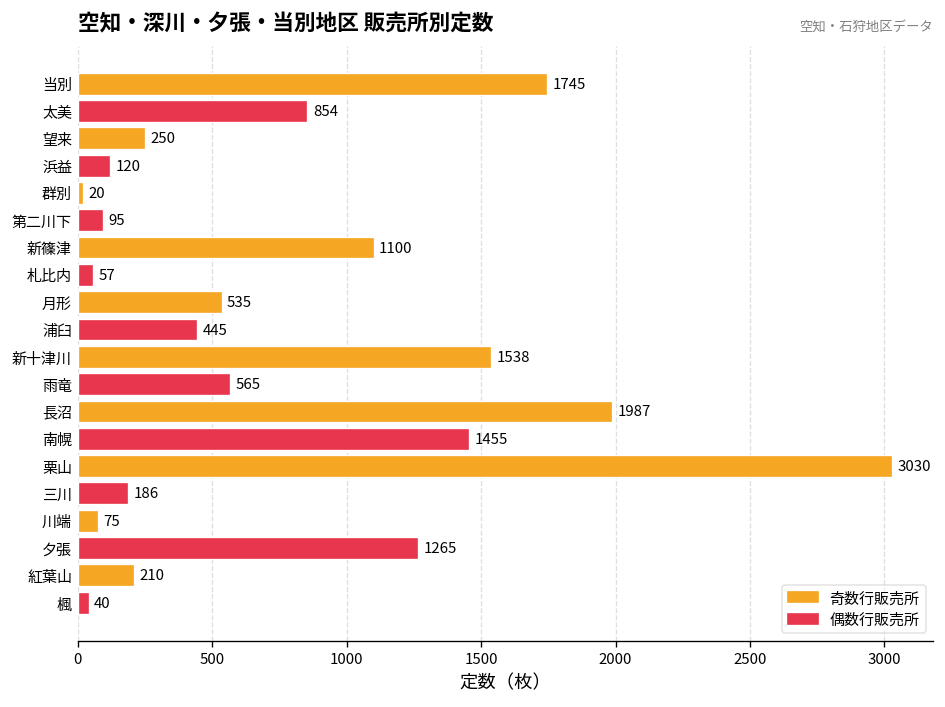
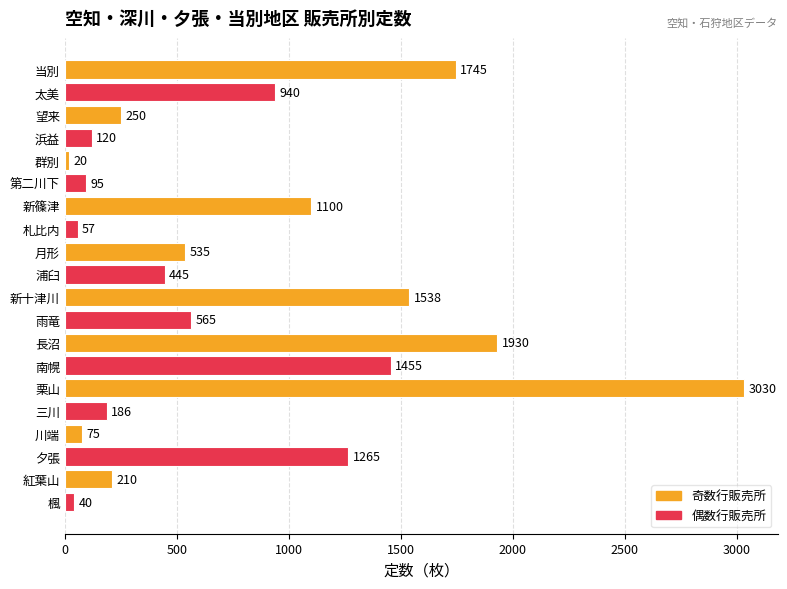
太美: 854 -> 940
長沼: 1987 -> 1930
